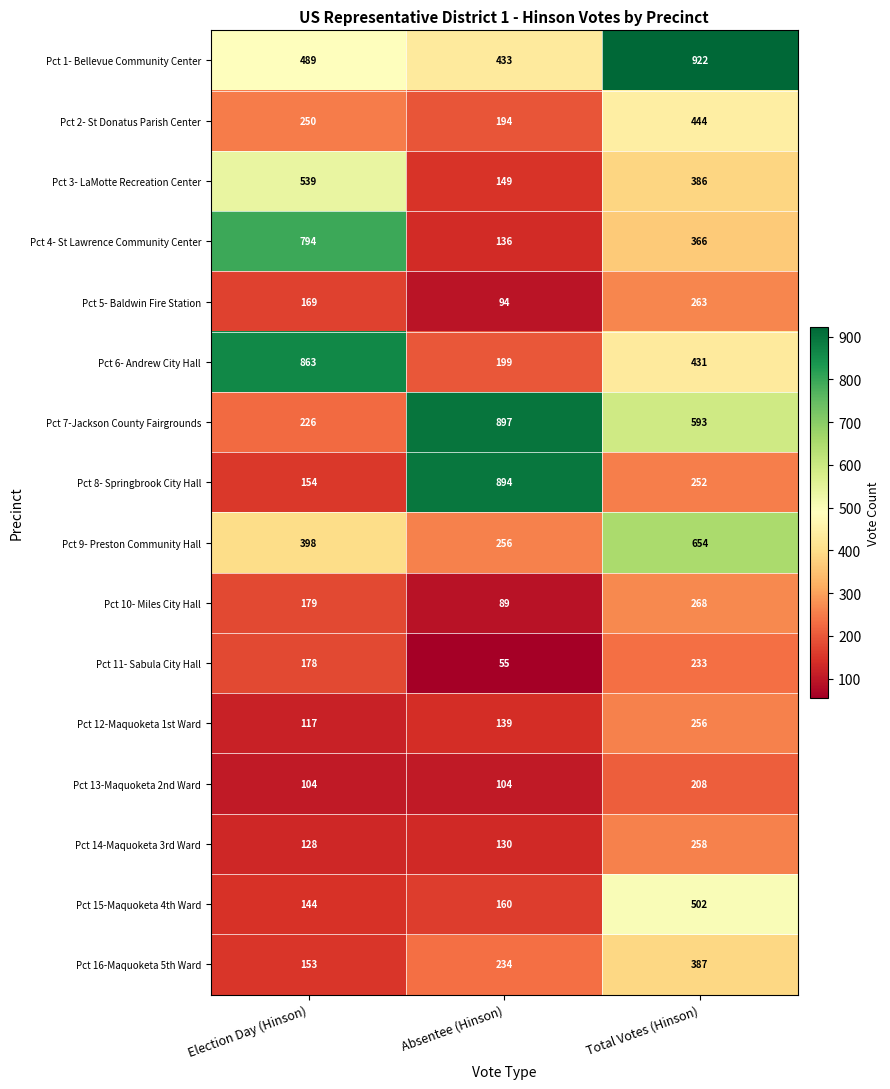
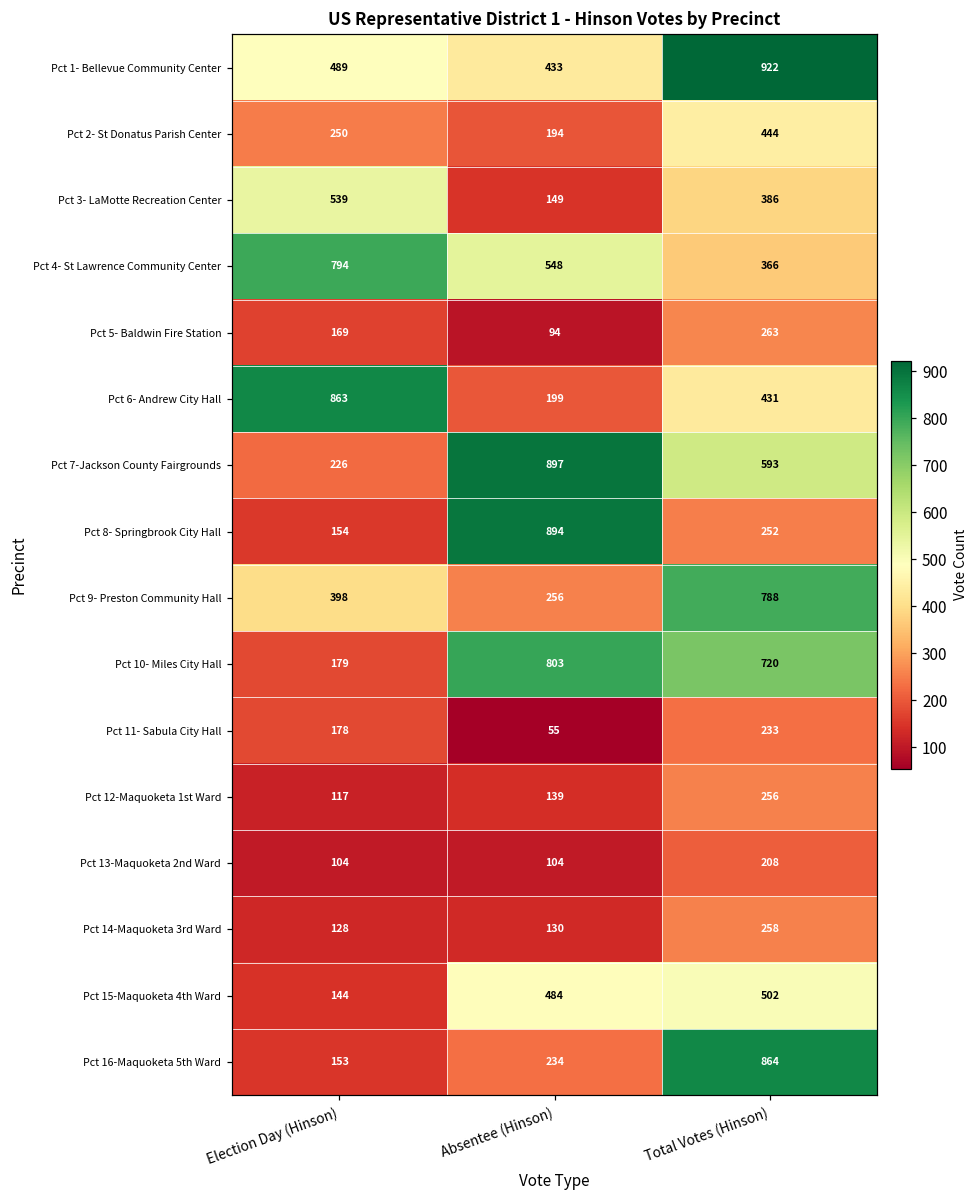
Pct 4- St Lawrence Community Center, Absentee (Hinson): 136 -> 548
Pct 9- Preston Community Hall, Total Votes (Hinson): 654 -> 788
Pct 10- Miles City Hall, Absentee (Hinson): 89 -> 803
Pct 10- Miles City Hall, Total Votes (Hinson): 268 -> 720
Pct 15-Maquoketa 4th Ward, Absentee (Hinson): 160 -> 484
Pct 16-Maquoketa 5th Ward, Total Votes (Hinson): 387 -> 864
